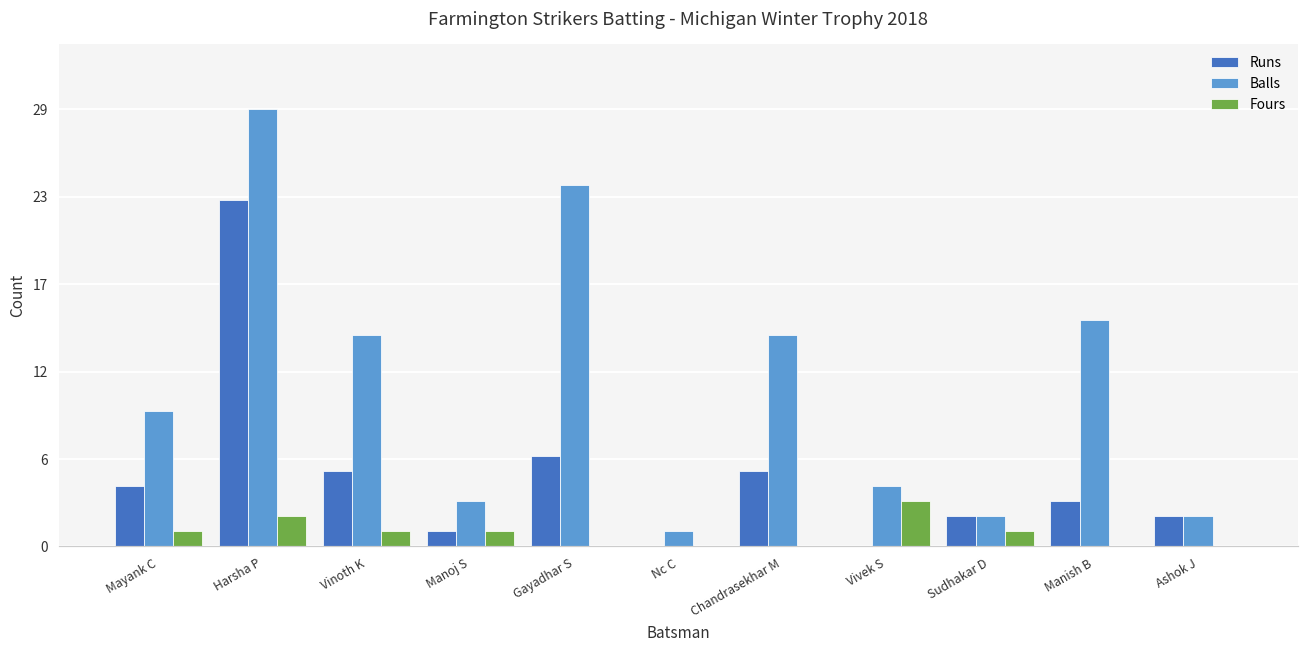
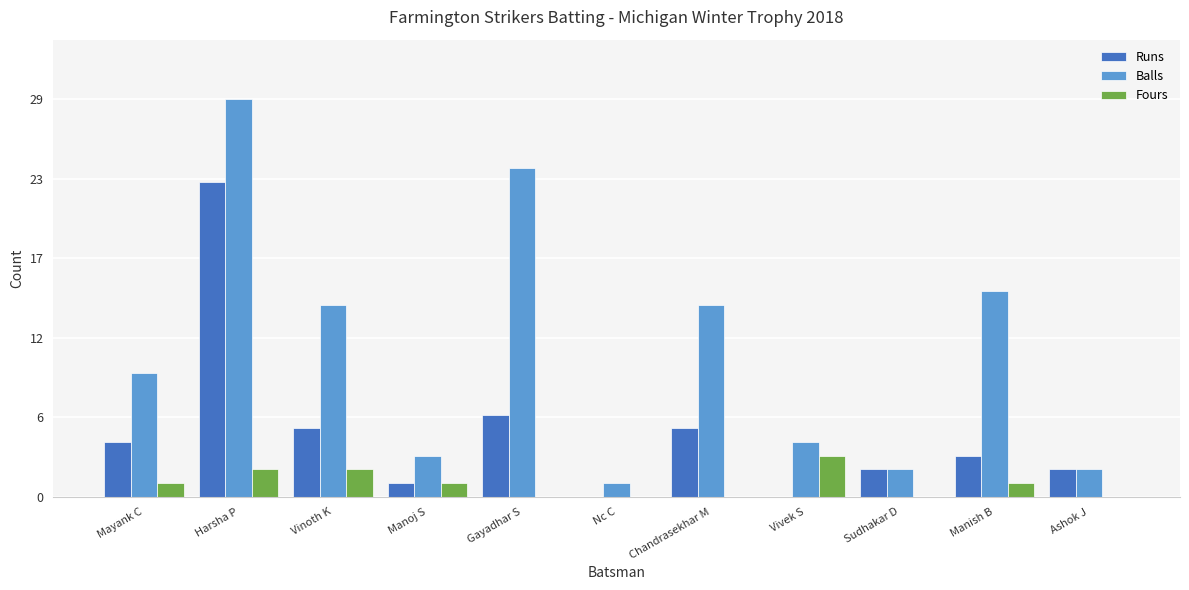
Fours, Vinoth K: 1 -> 2
Fours, Sudhakar D: 1 -> 0
Fours, Manish B: 0 -> 1
